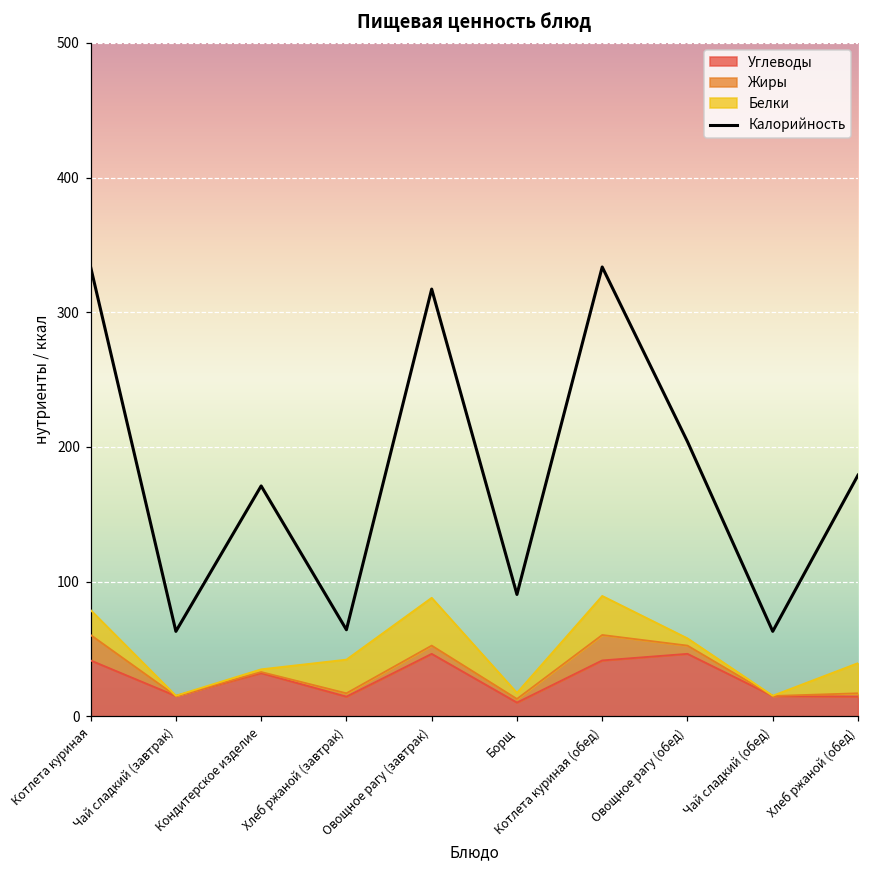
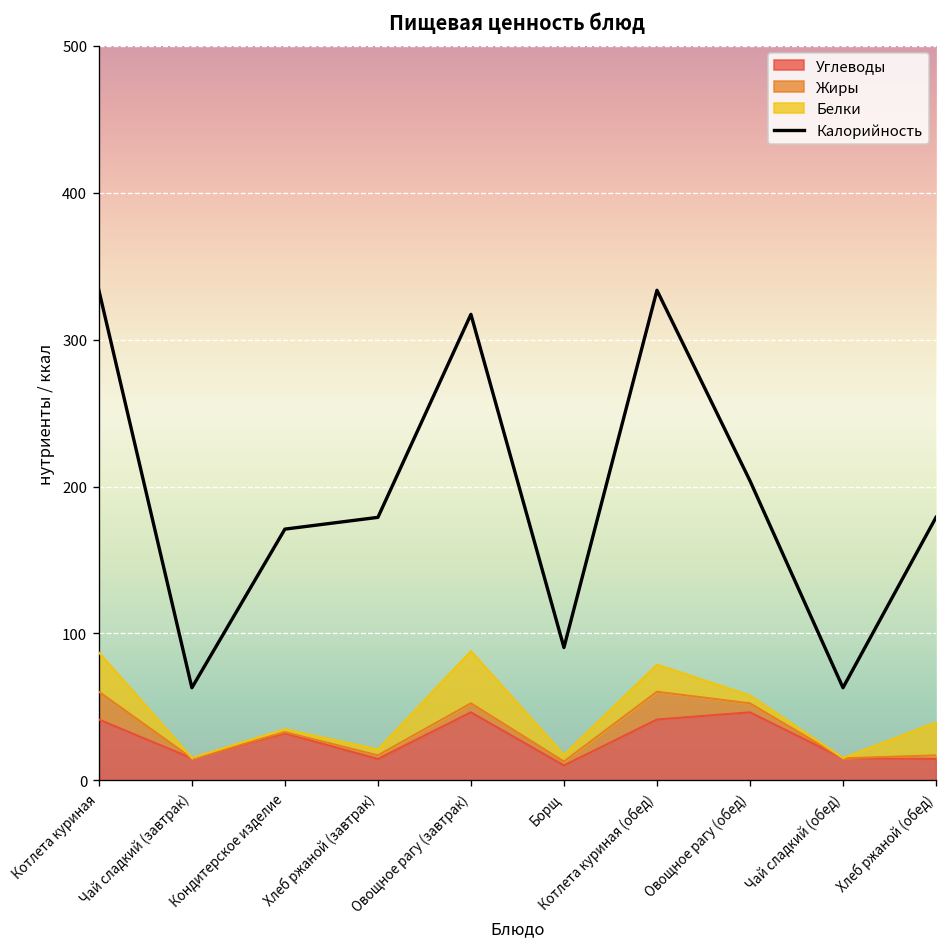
Белки, Котлета куриная: 19 -> 27
Белки, Хлеб ржаной (завтрак): 25 -> 4
Калорийность, Хлеб ржаной (завтрак): 64 -> 179
Белки, Котлета куриная (обед): 29 -> 19
